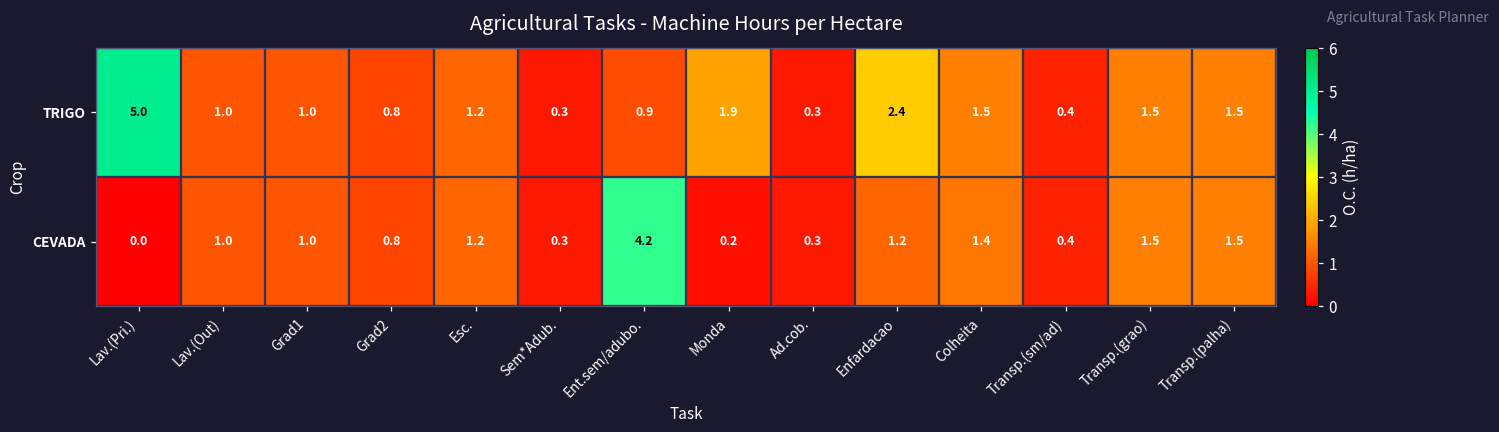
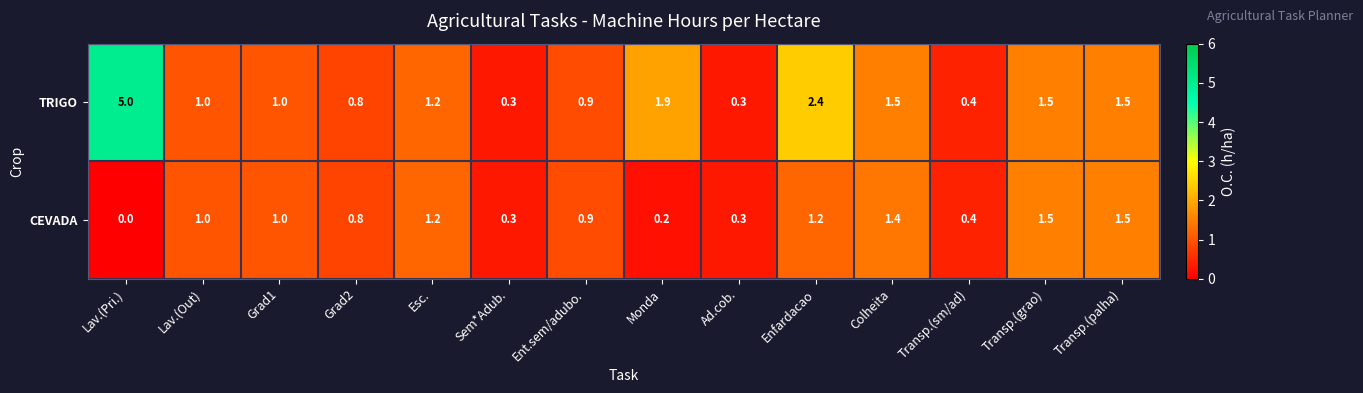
CEVADA, Ent.sem/adubo.: 4.2 -> 0.9
